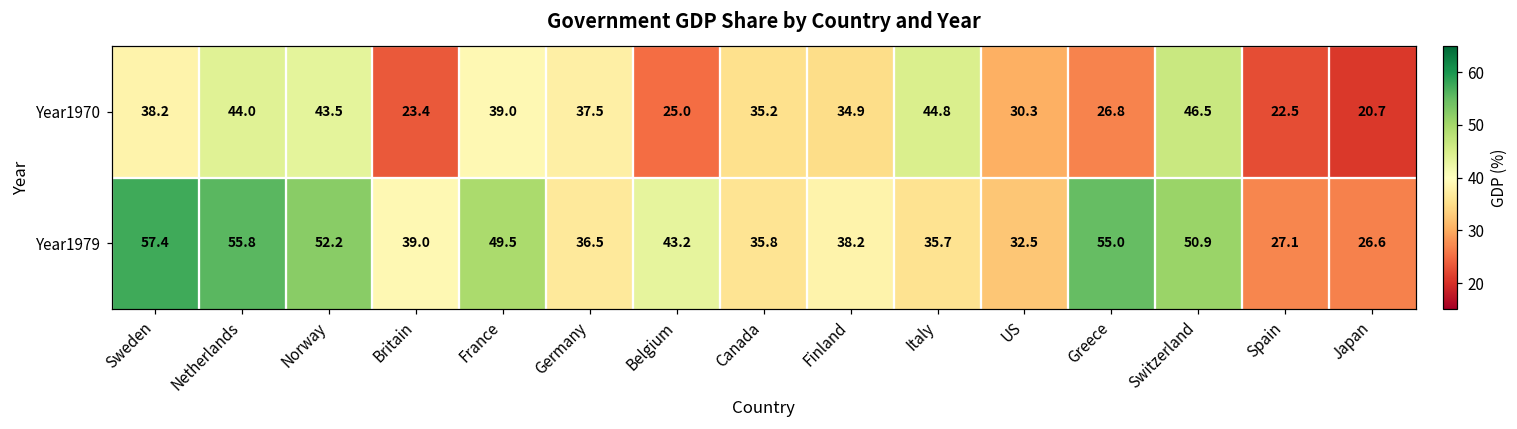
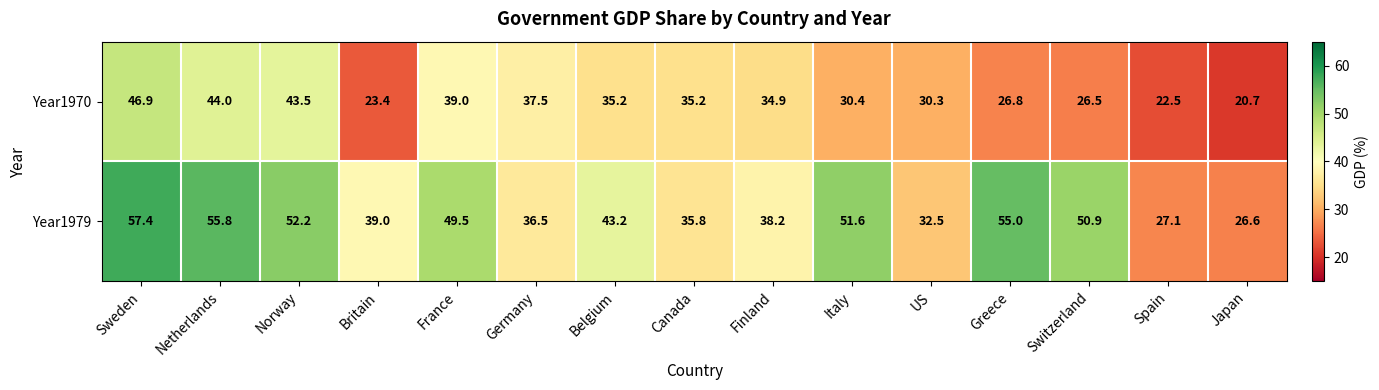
Year1970, Sweden: 38.2 -> 46.9
Year1970, Belgium: 25.0 -> 35.2
Year1970, Italy: 44.8 -> 30.4
Year1970, Switzerland: 46.5 -> 26.5
Year1979, Italy: 35.7 -> 51.6
